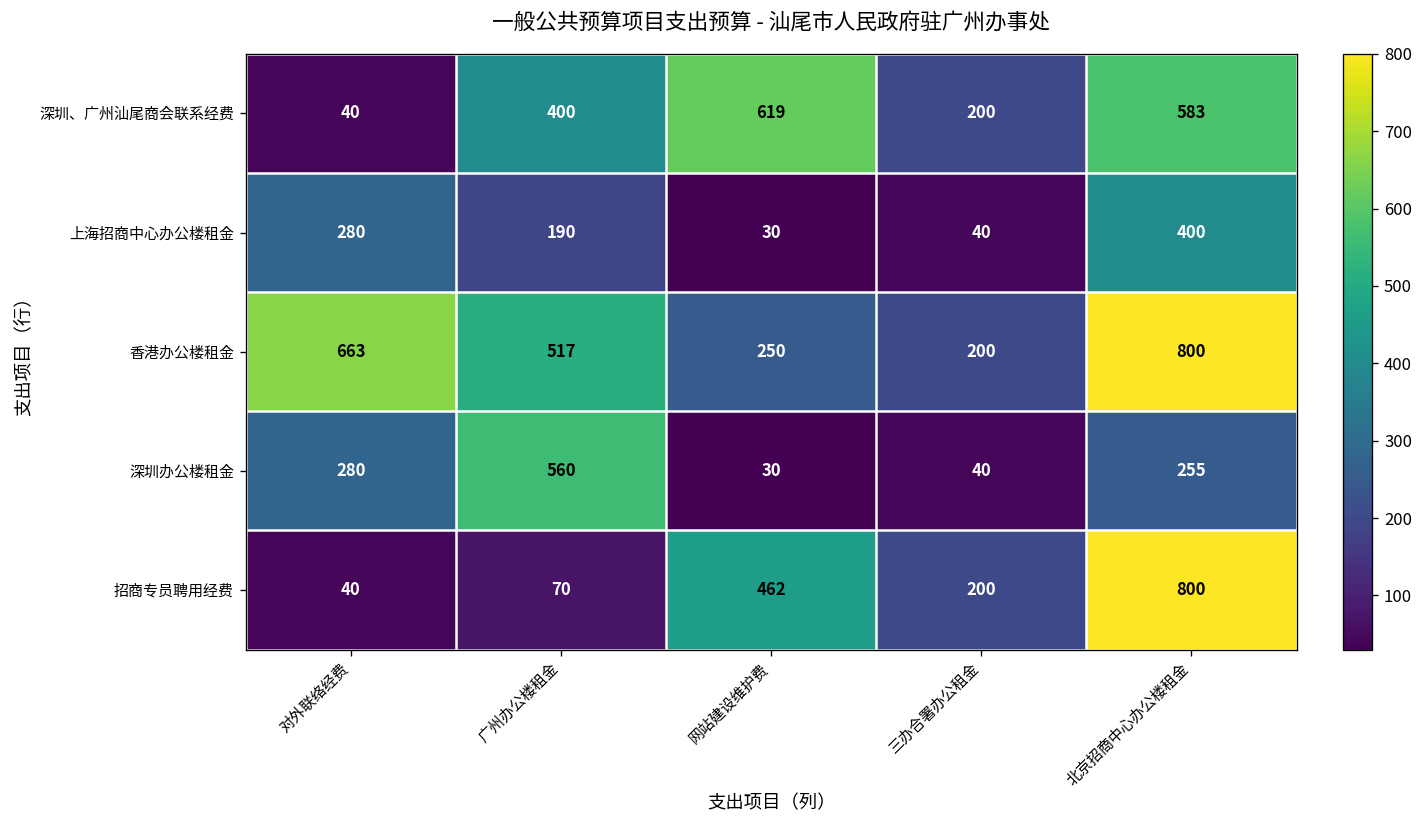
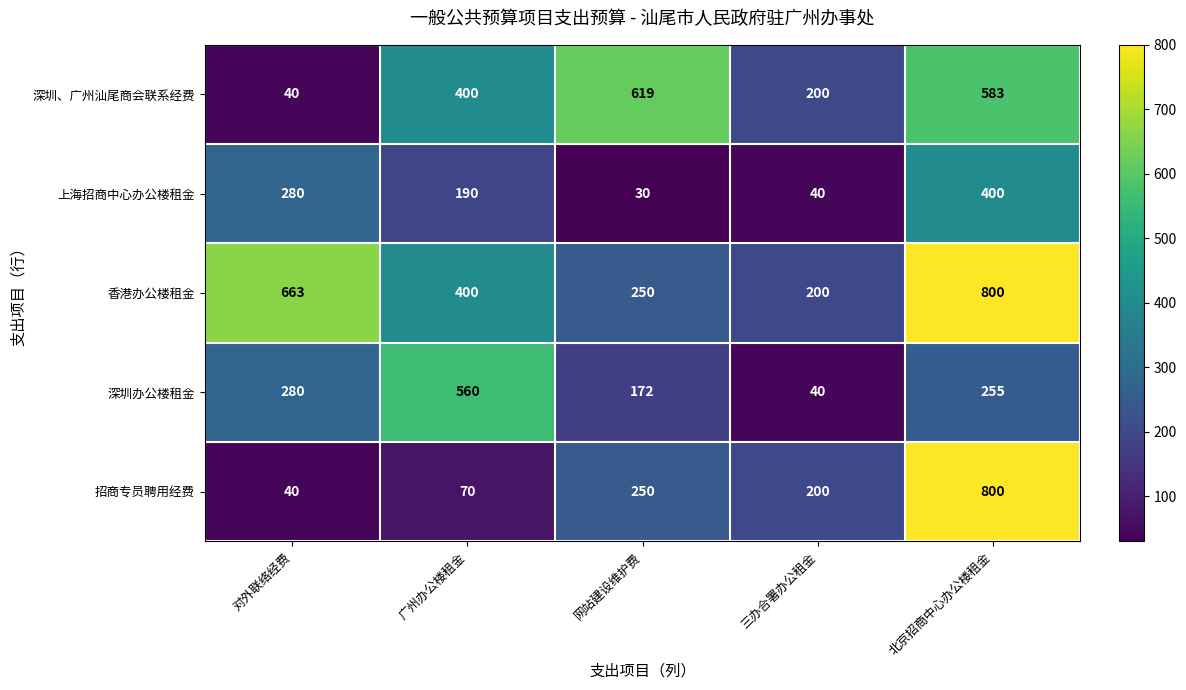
香港办公楼租金, 广州办公楼租金: 517 -> 400
深圳办公楼租金, 网站建设维护费: 30 -> 172
招商专员聘用经费, 网站建设维护费: 462 -> 250
